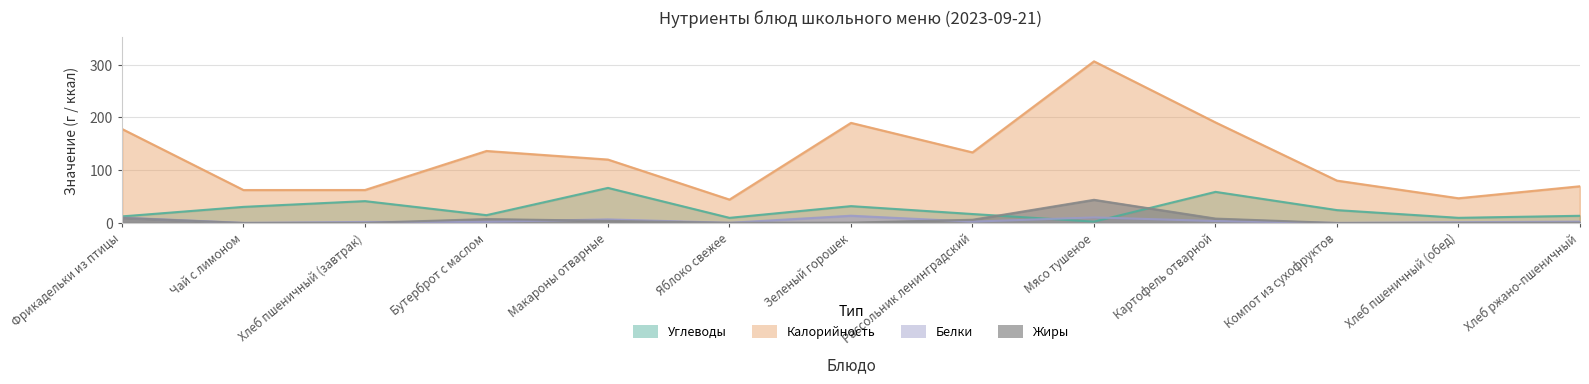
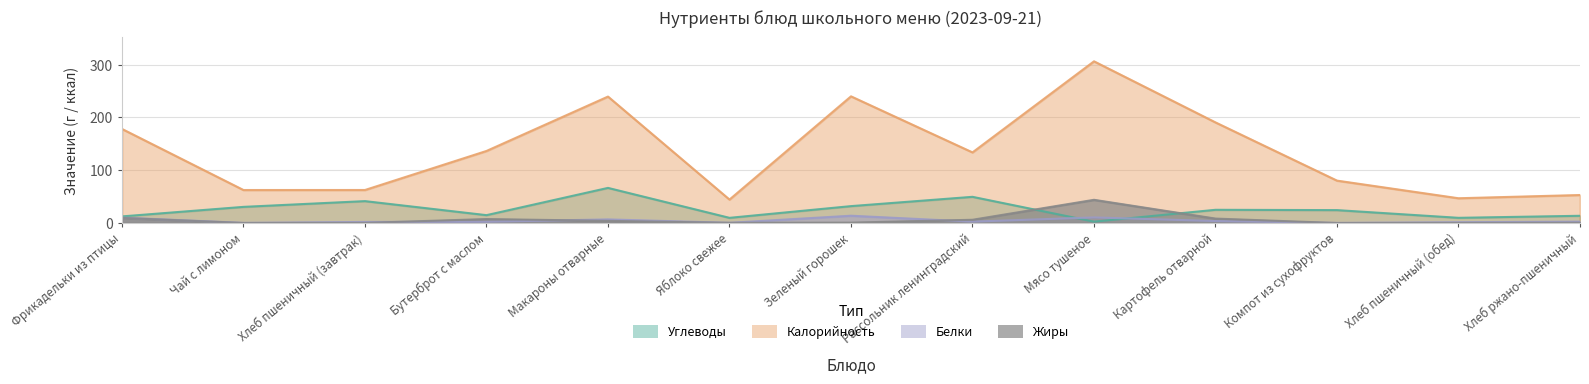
Калорийность, Макароны отварные: 120 -> 240
Калорийность, Зеленый горошек: 190 -> 240
Углеводы, Рассольник ленинградский: 20 -> 50
Углеводы, Картофель отварной: 60 -> 30
Калорийность, Хлеб ржано-пшеничный: 70 -> 50
